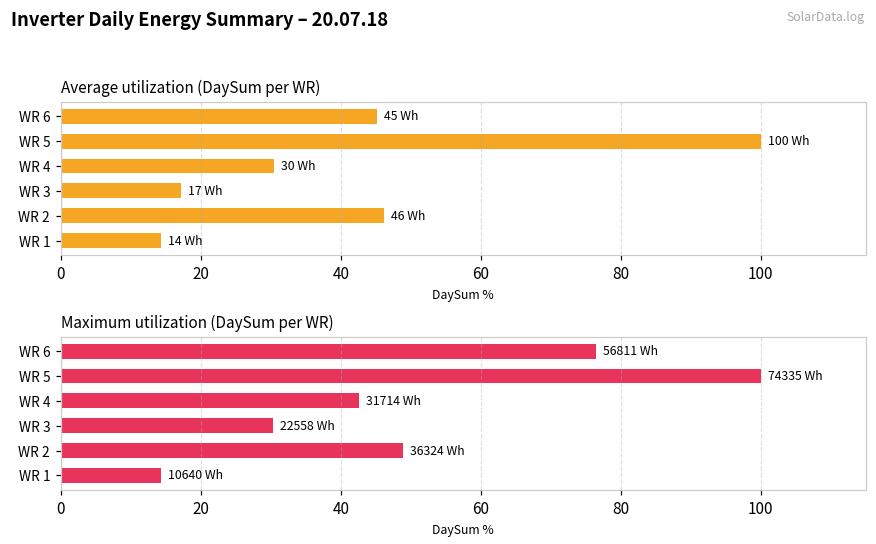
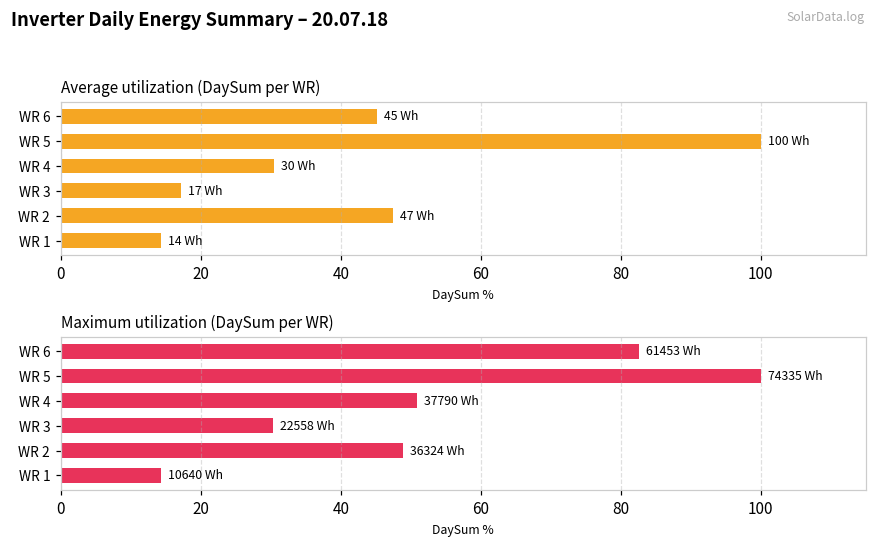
Average utilization (DaySum per WR), WR 2: 46 -> 47
Maximum utilization (DaySum per WR), WR 6: 56811 -> 61453
Maximum utilization (DaySum per WR), WR 4: 31714 -> 37790
